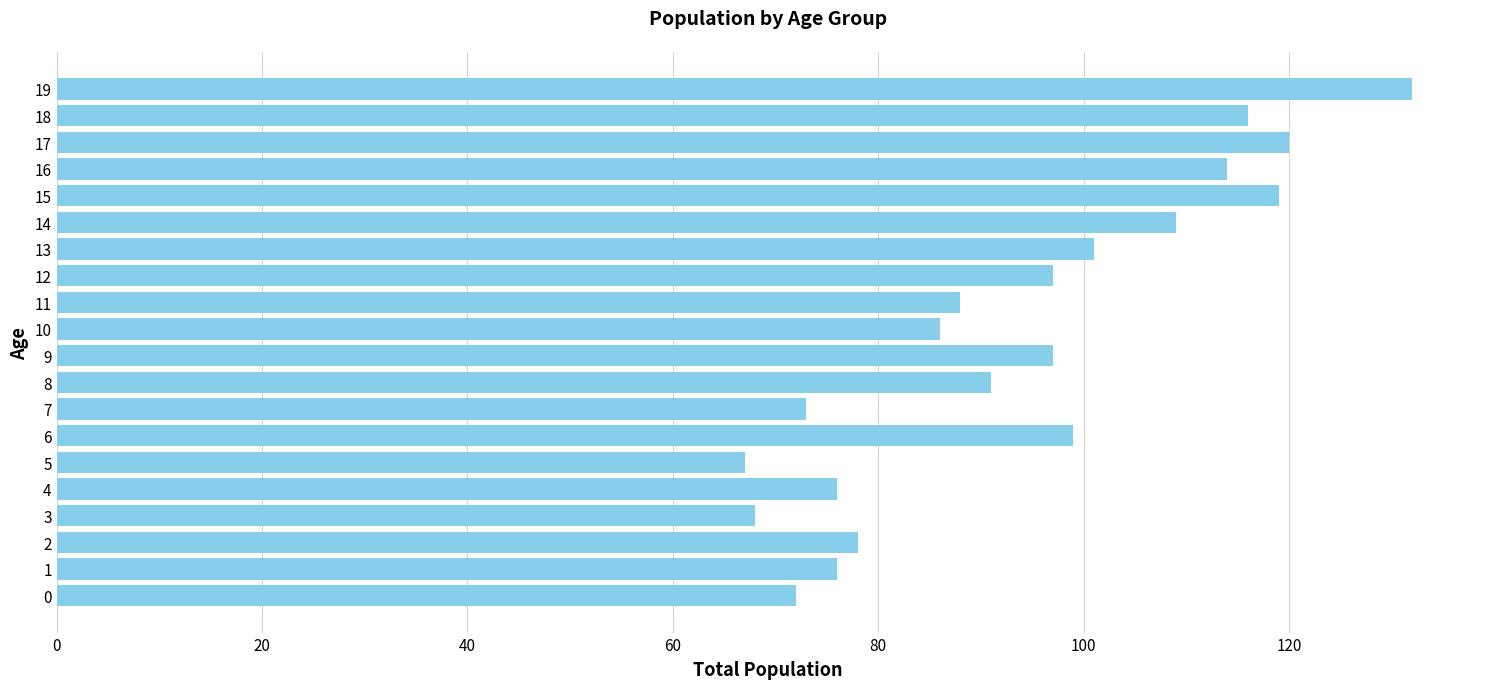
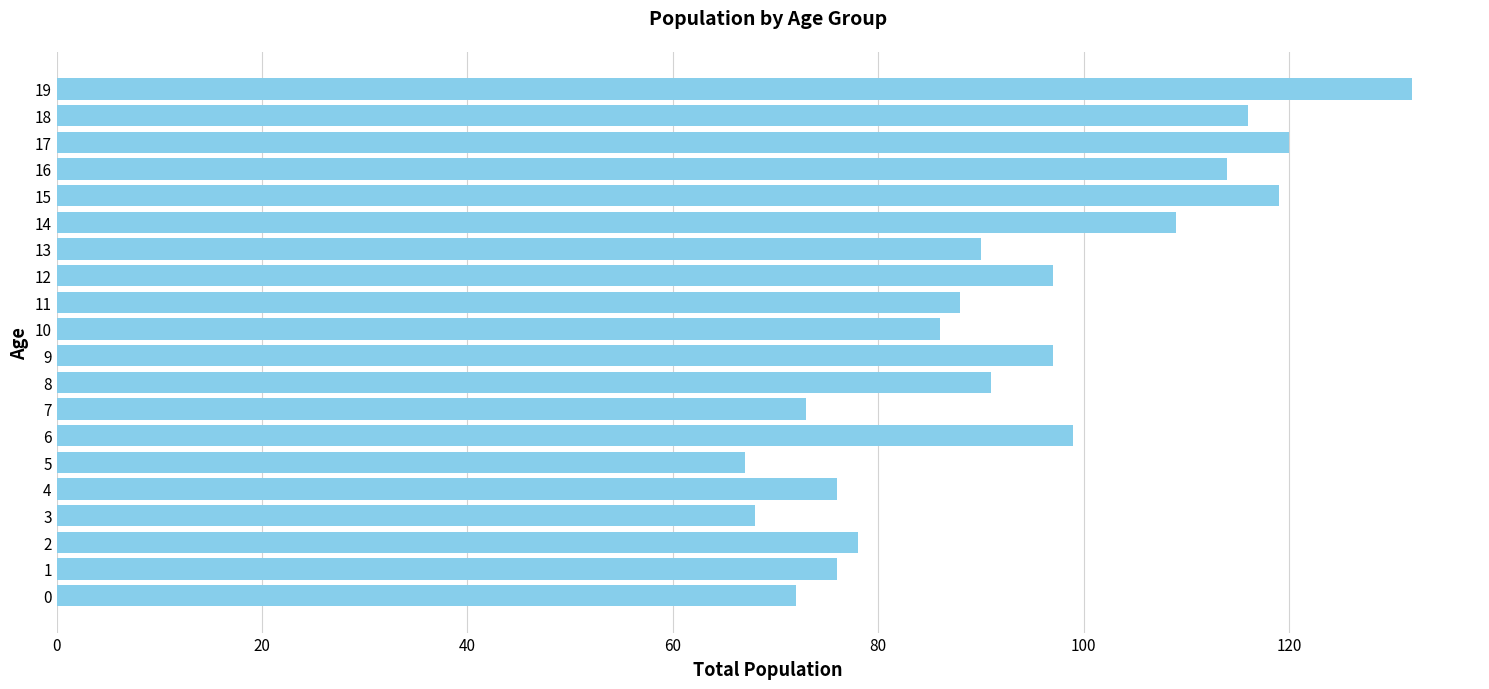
13: 101 -> 90
